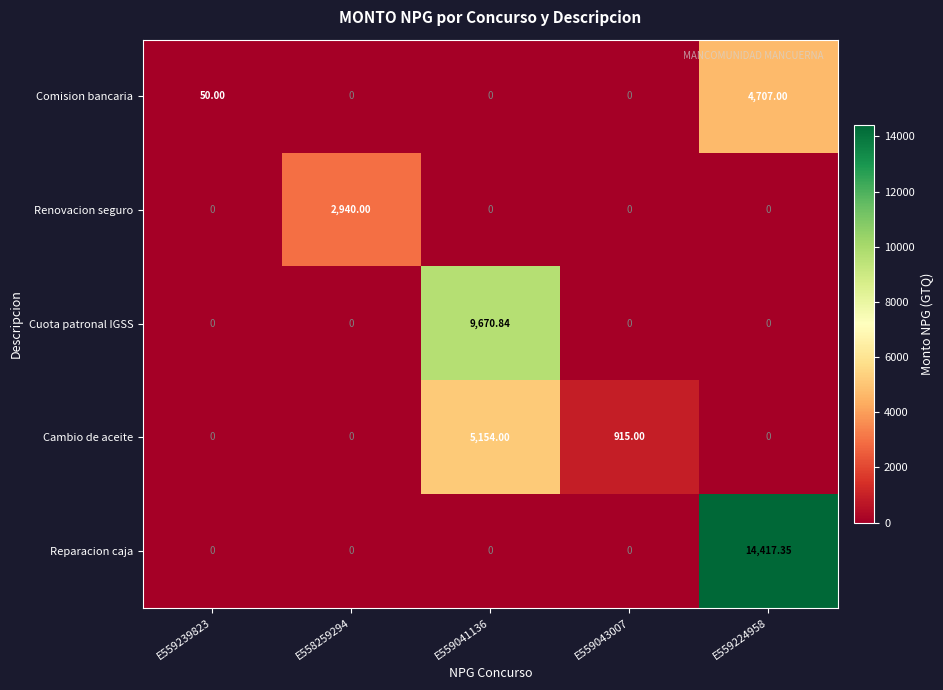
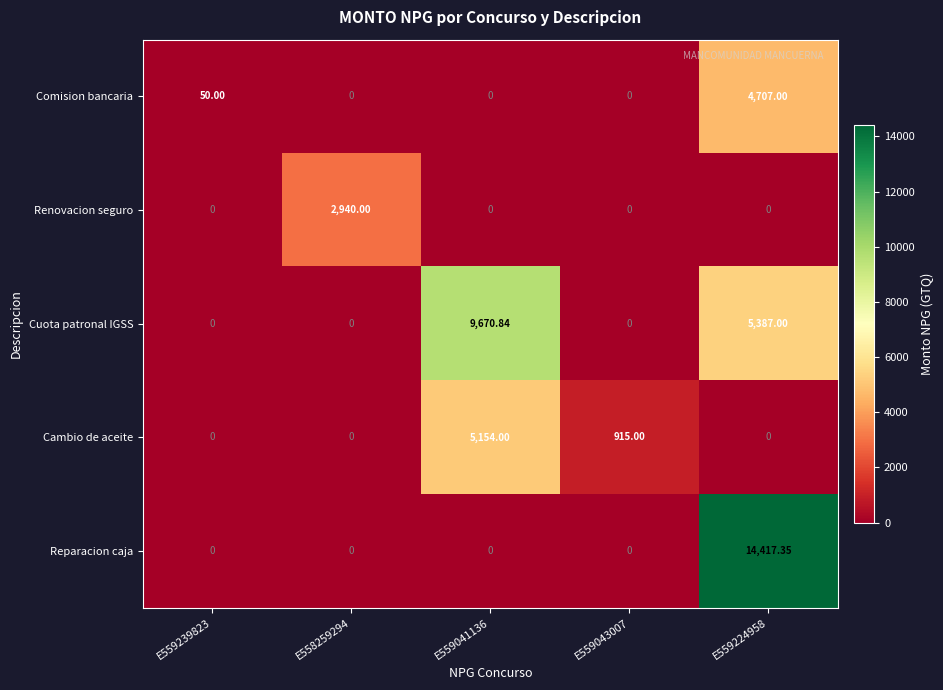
Cuota patronal IGSS, E559224958: 0 -> 5,387.00
